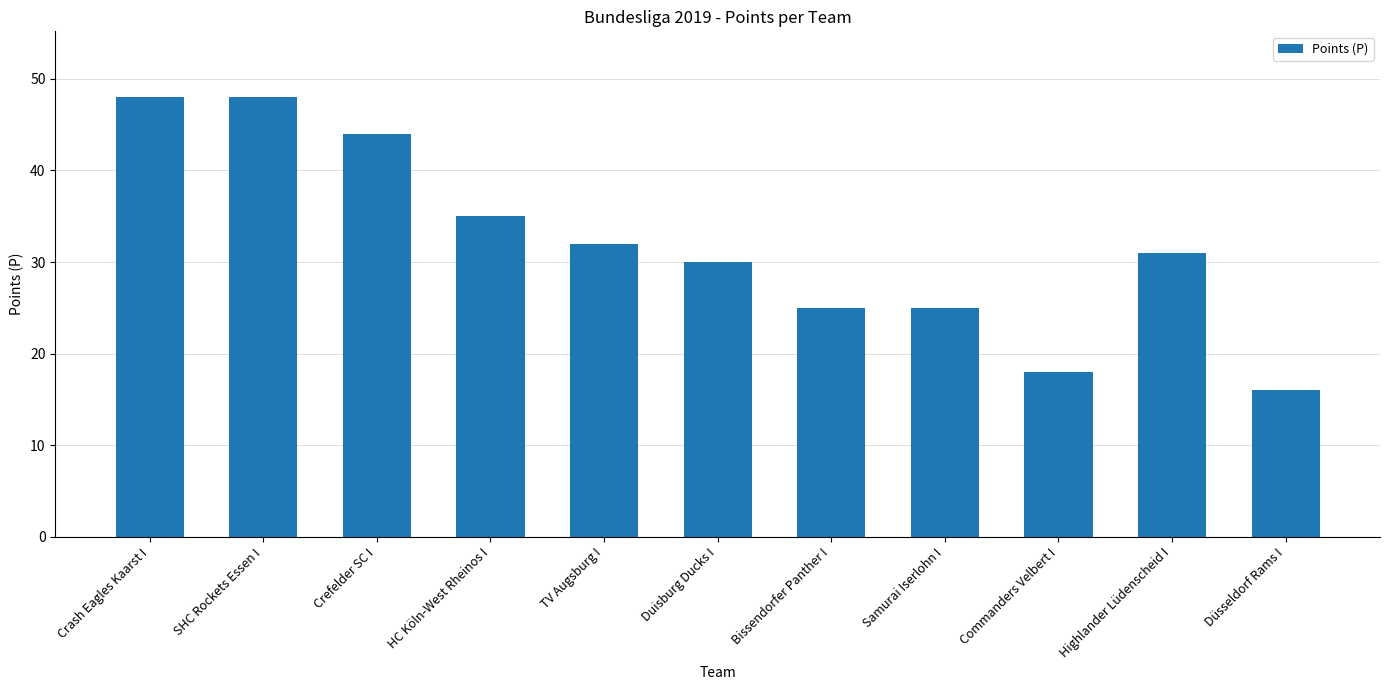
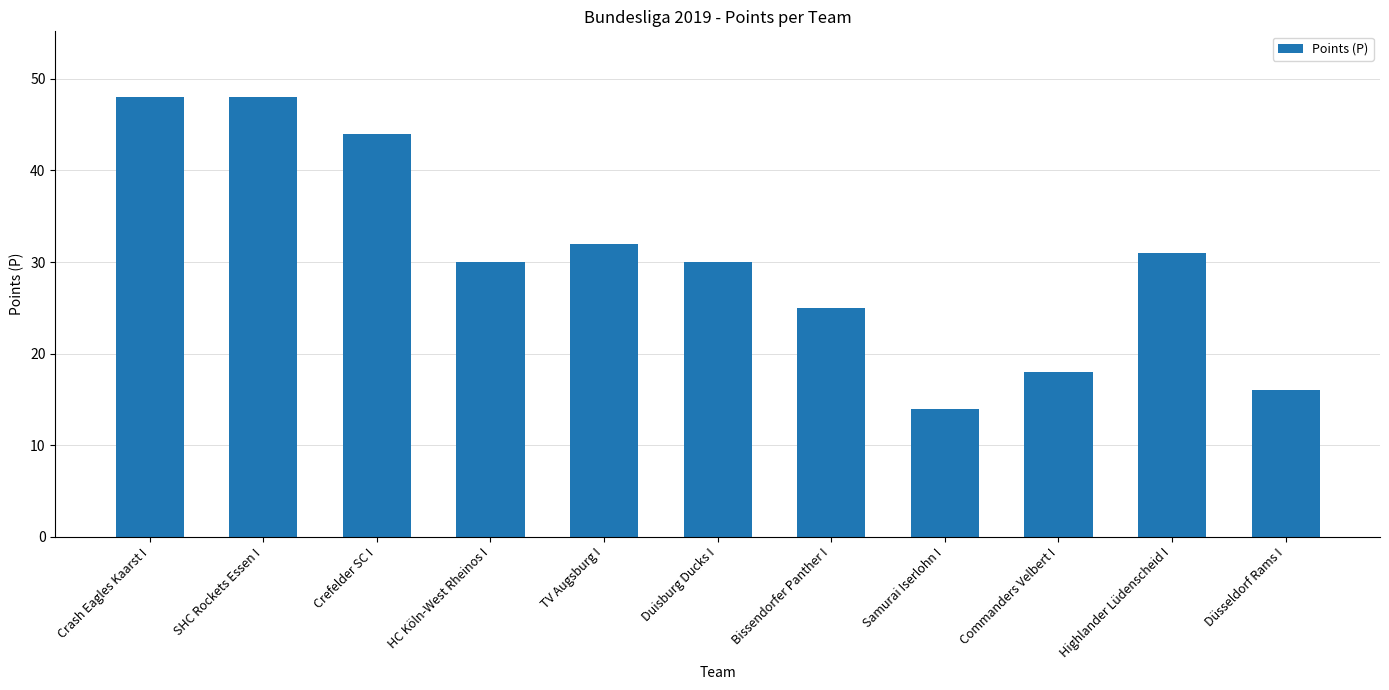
HC Köln-West Rheinos I: 35 -> 30
Samurai Iserlohn I: 25 -> 14
